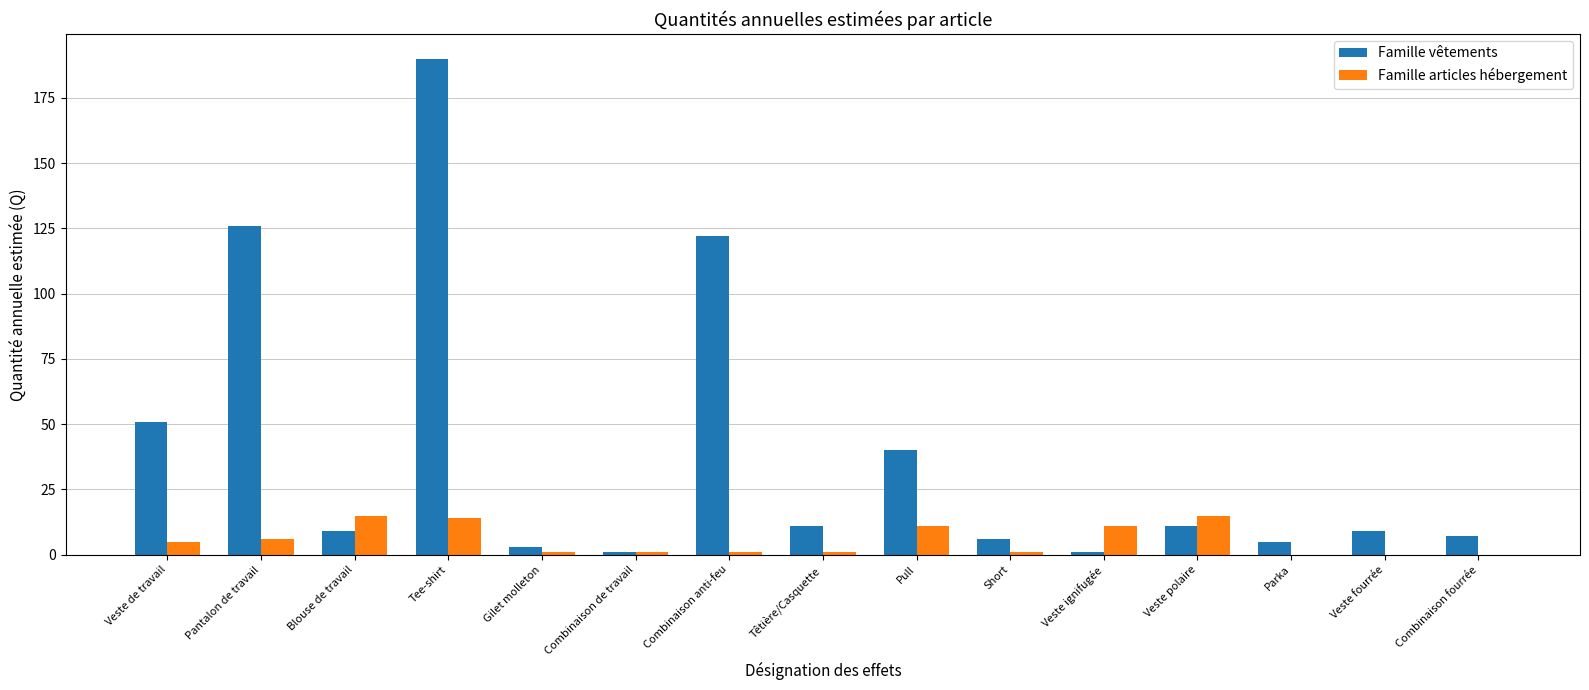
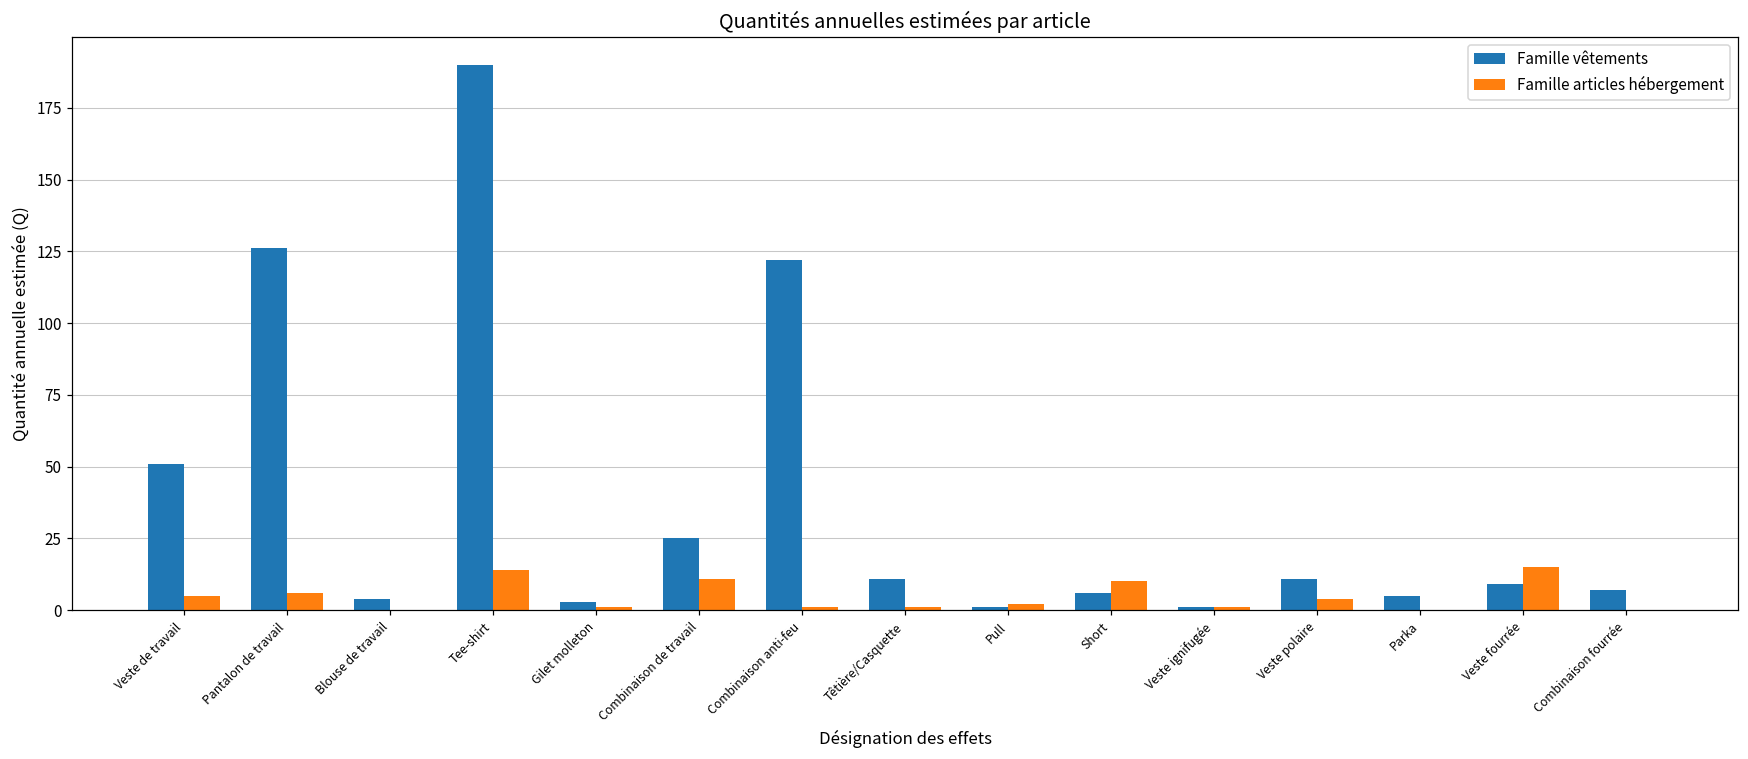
Famille vêtements, Blouse de travail: 9 -> 4
Famille articles hébergement, Blouse de travail: 15 -> 0
Famille vêtements, Combinaison de travail: 1 -> 25
Famille articles hébergement, Combinaison de travail: 1 -> 11
Famille vêtements, Pull: 40 -> 1
Famille articles hébergement, Pull: 11 -> 2
Famille articles hébergement, Short: 1 -> 10
Famille articles hébergement, Veste ignifugée: 11 -> 1
Famille articles hébergement, Veste polaire: 15 -> 4
Famille articles hébergement, Veste fourrée: 0 -> 15
